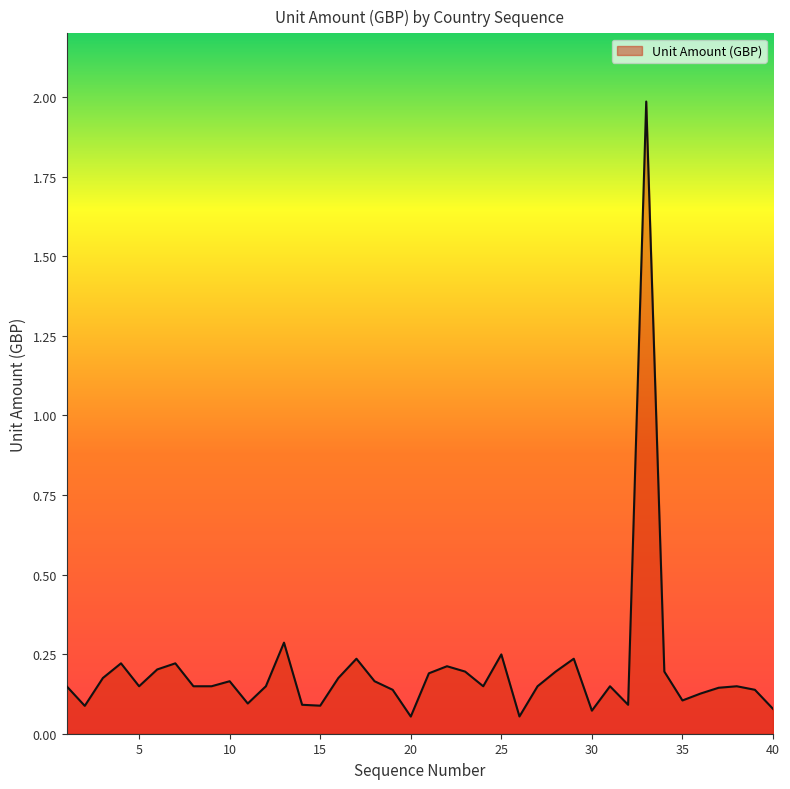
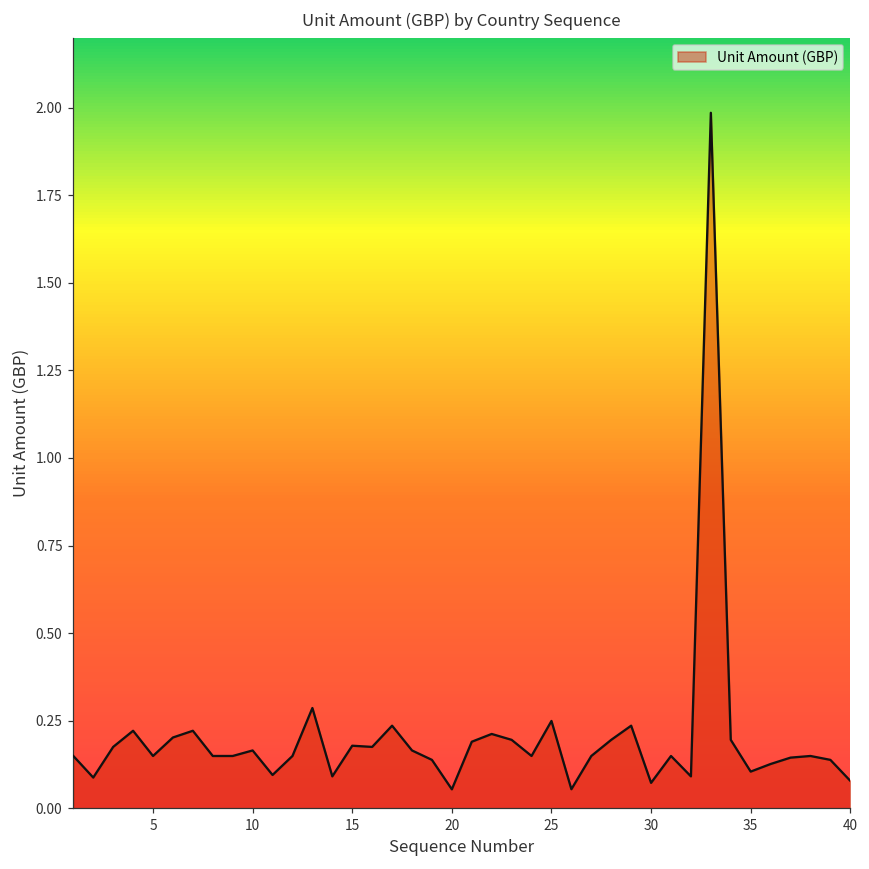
15: 0.09 -> 0.18
